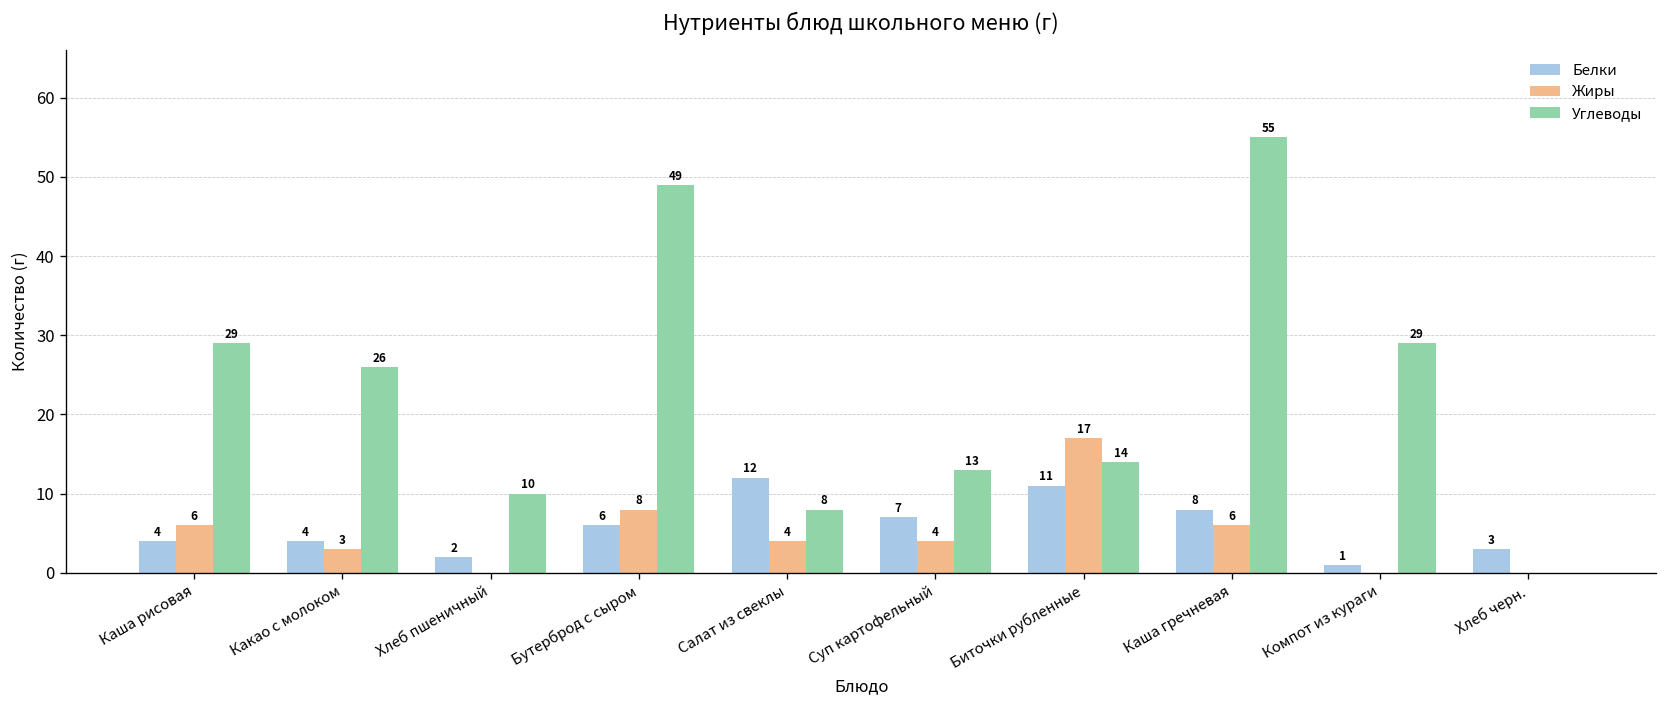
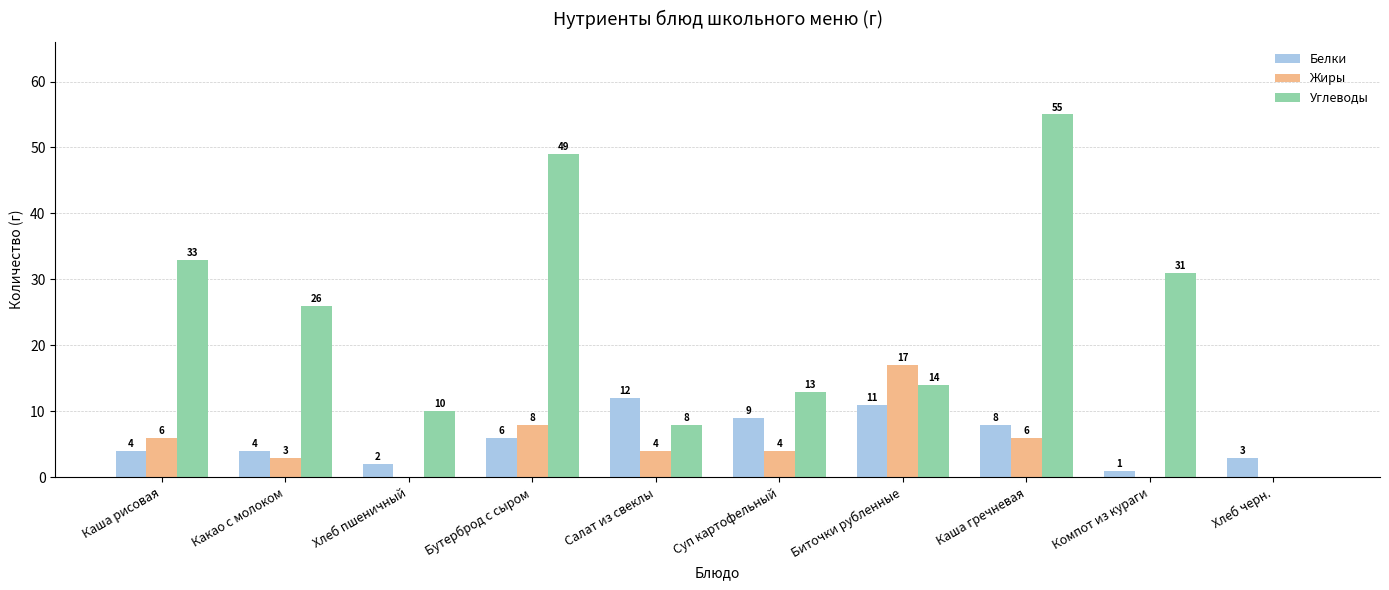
Углеводы, Каша рисовая: 29 -> 33
Белки, Суп картофельный: 7 -> 9
Углеводы, Компот из кураги: 29 -> 31
